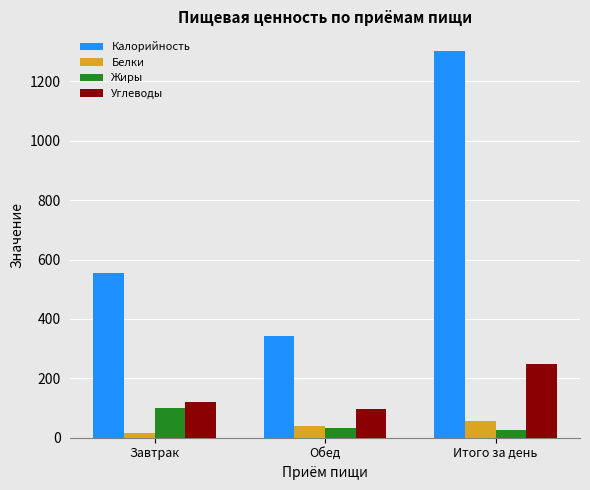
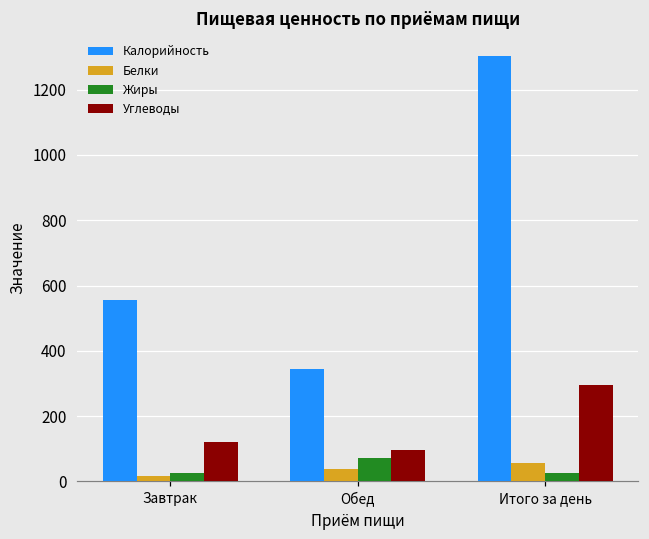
Жиры, Завтрак: 100 -> 30
Жиры, Обед: 30 -> 70
Углеводы, Итого за день: 250 -> 300
